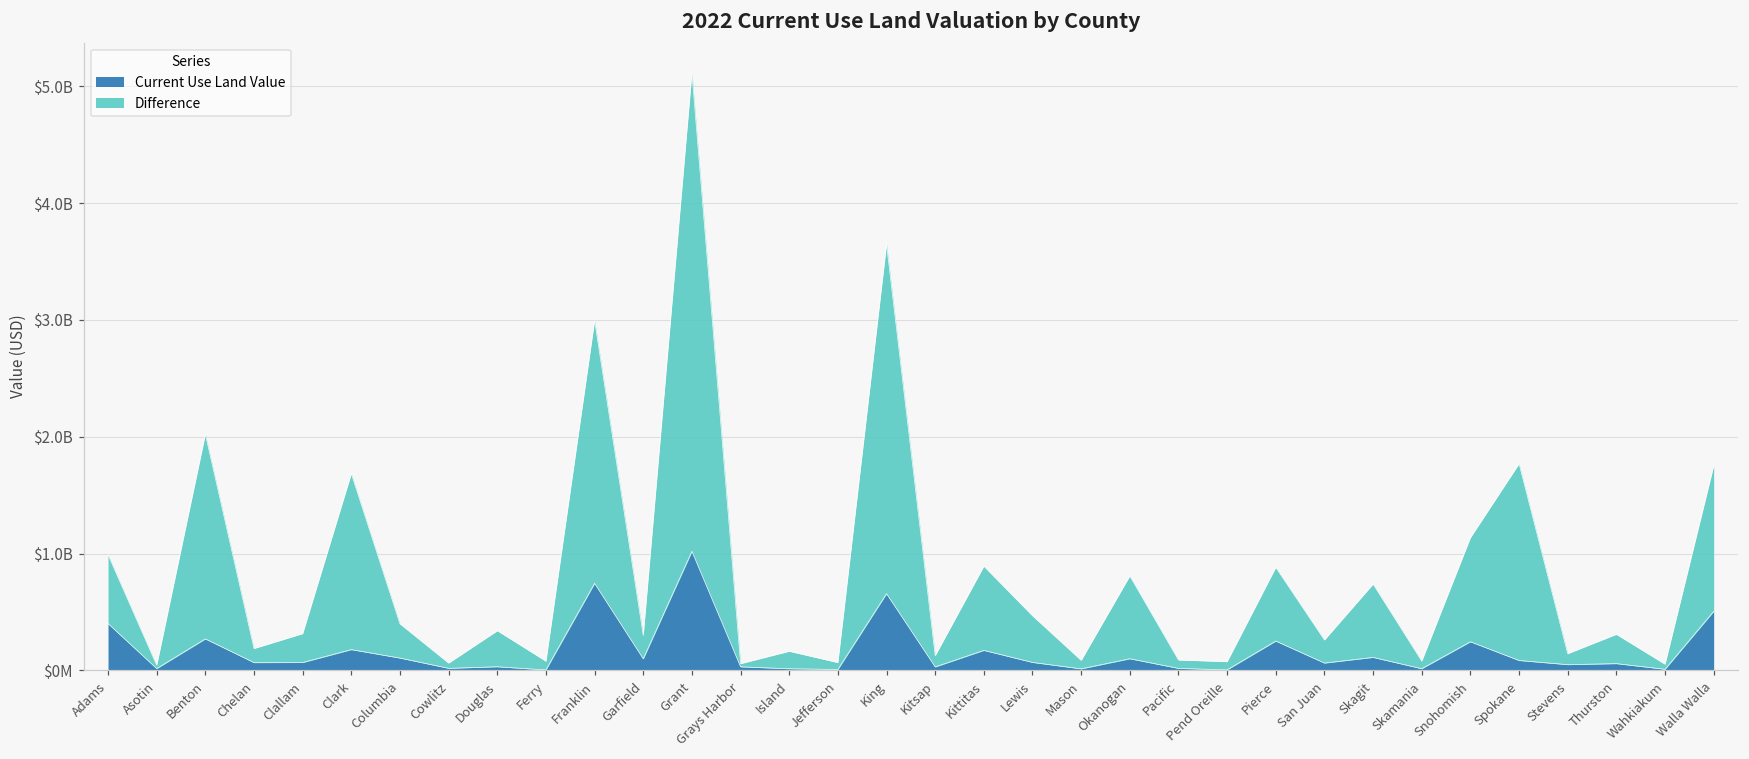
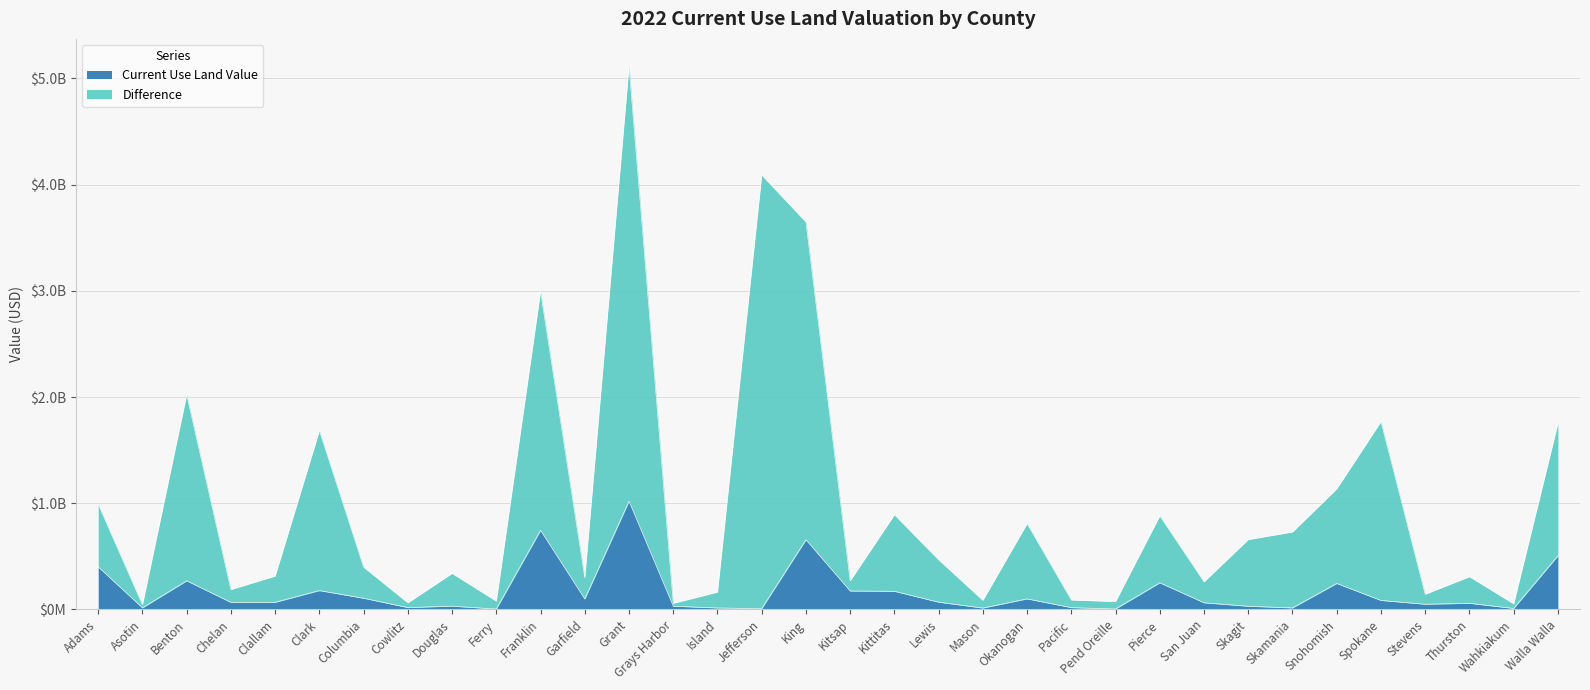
Difference, Jefferson: $60000000 -> $4080000000
Current Use Land Value, Kitsap: $30000000 -> $170000000
Current Use Land Value, Skagit: $110000000 -> $30000000
Difference, Skamania: $70000000 -> $710000000
